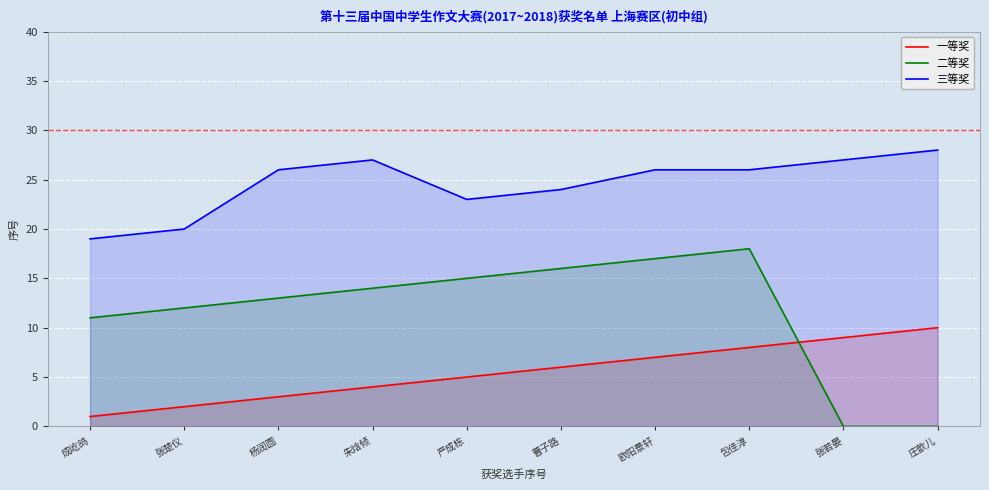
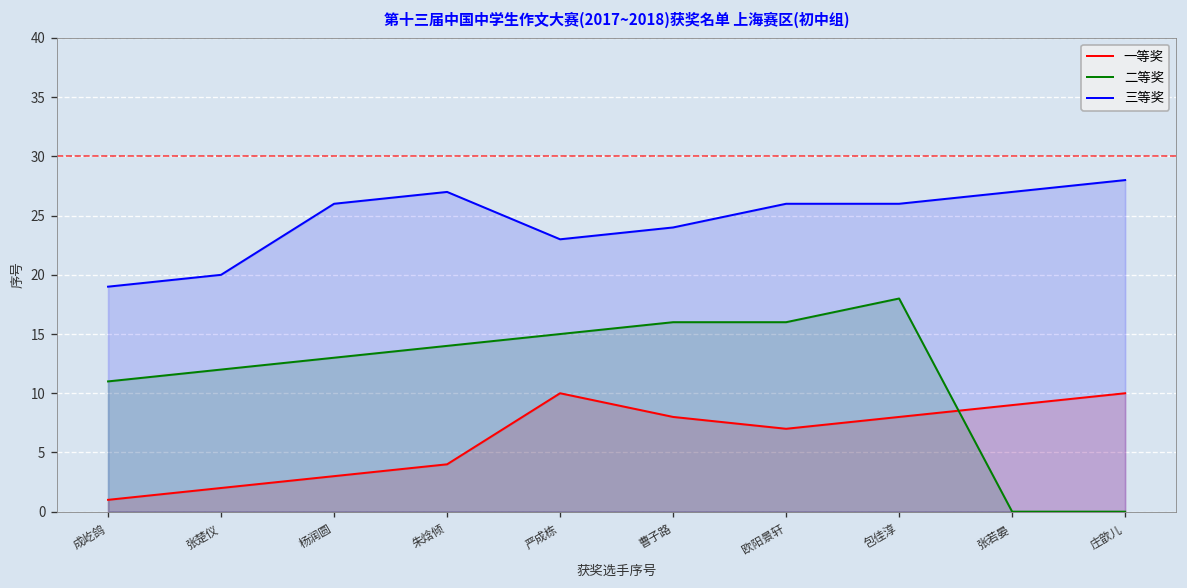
一等奖, 严成栋: 5 -> 10
一等奖, 曹子路: 6 -> 8
二等奖, 欧阳景轩: 17 -> 16
